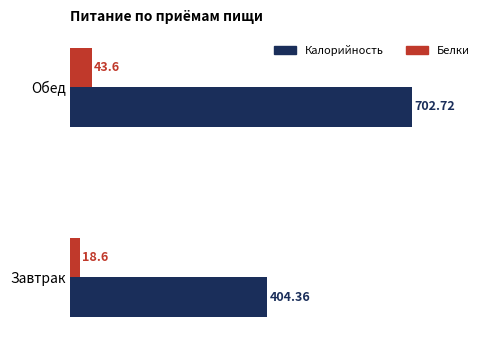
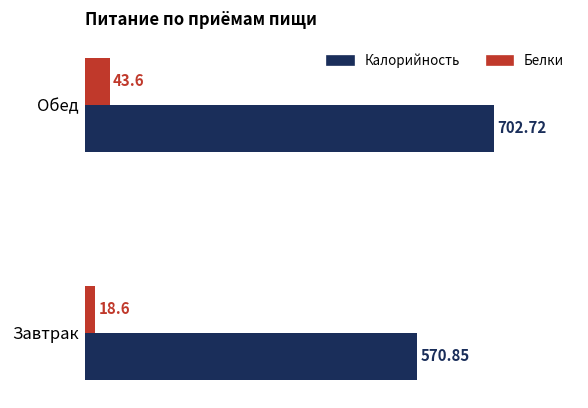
Калорийность, Завтрак: 404.36 -> 570.85
